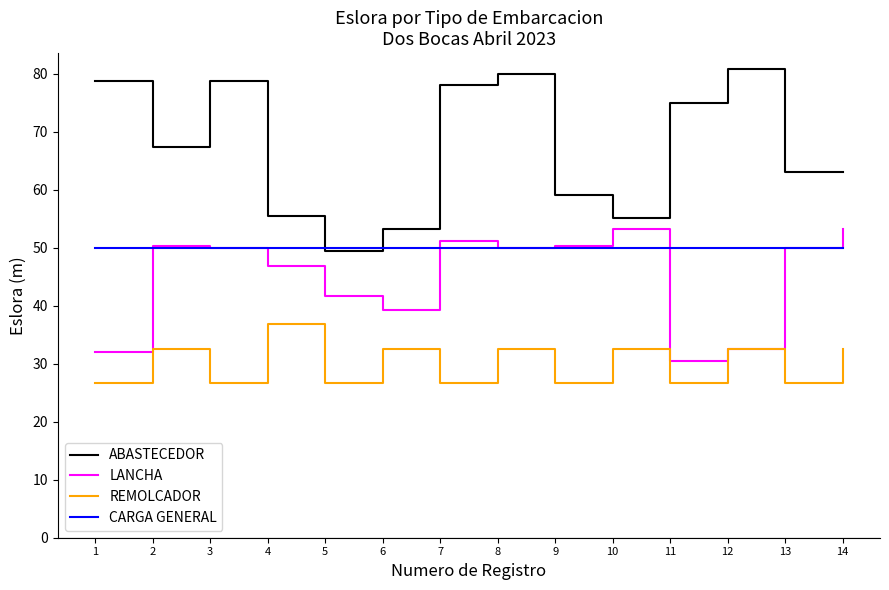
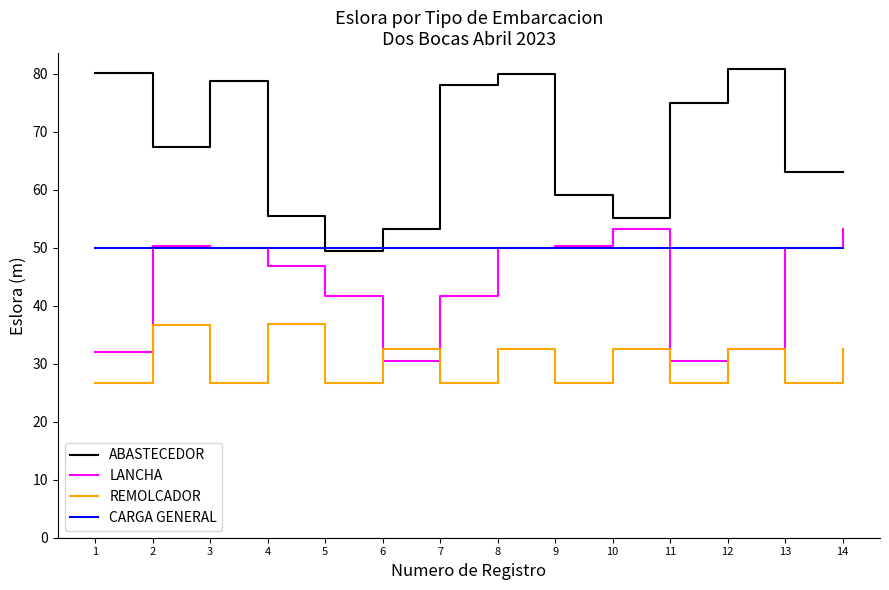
ABASTECEDOR, 1: 79 -> 80
REMOLCADOR, 2: 33 -> 37
LANCHA, 6: 39 -> 30
LANCHA, 7: 51 -> 42
